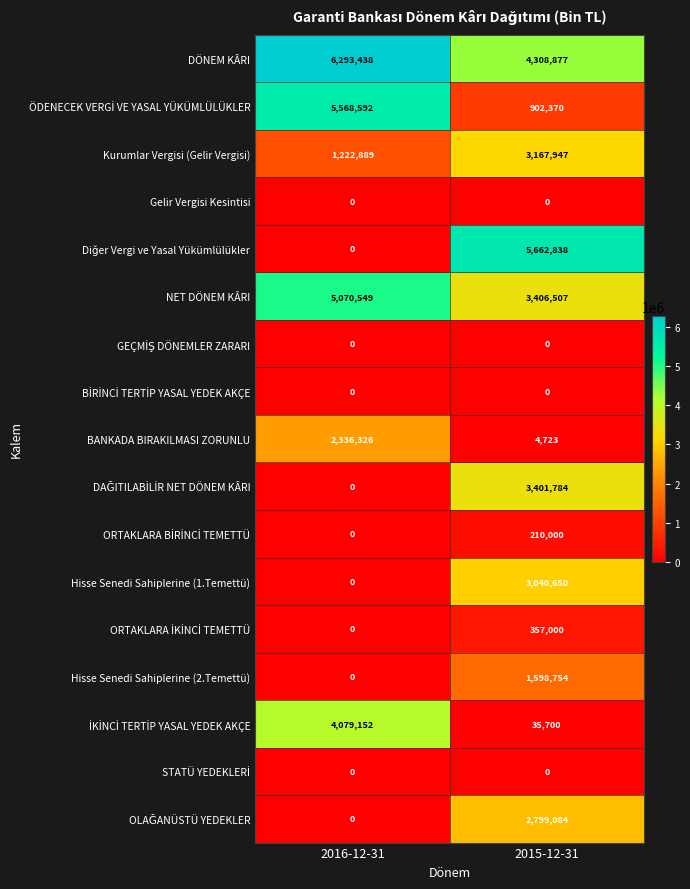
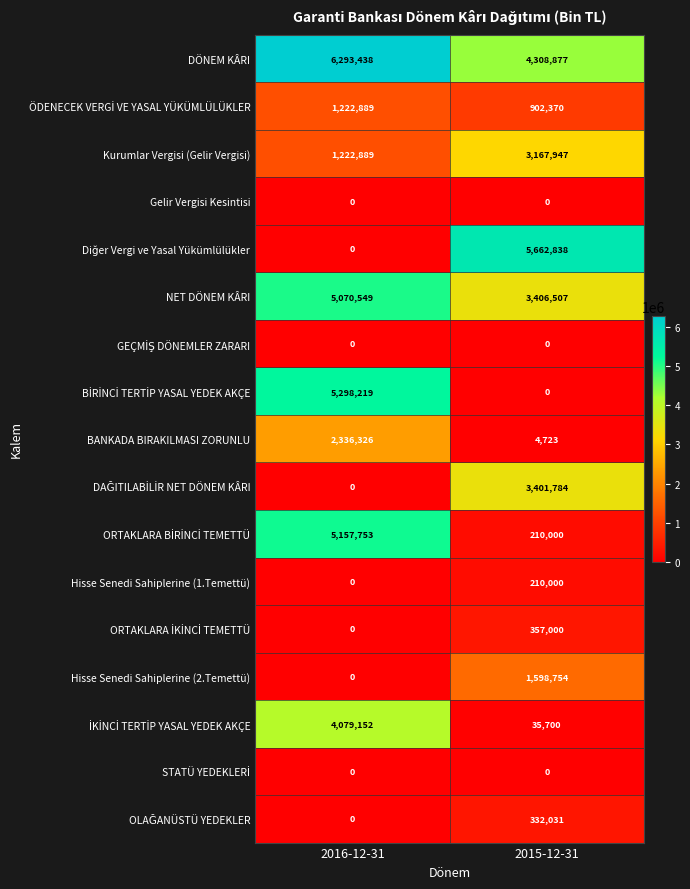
ÖDENECEK VERGİ VE YASAL YÜKÜMLÜLÜKLER, 2016-12-31: 5,568,592 -> 1,222,889
BİRİNCİ TERTİP YASAL YEDEK AKÇE, 2016-12-31: 0 -> 5,298,219
ORTAKLARA BİRİNCİ TEMETTÜ, 2016-12-31: 0 -> 5,157,753
Hisse Senedi Sahiplerine (1.Temettü), 2015-12-31: 3,040,650 -> 210,000
OLAĞANÜSTÜ YEDEKLER, 2015-12-31: 2,799,084 -> 332,031
